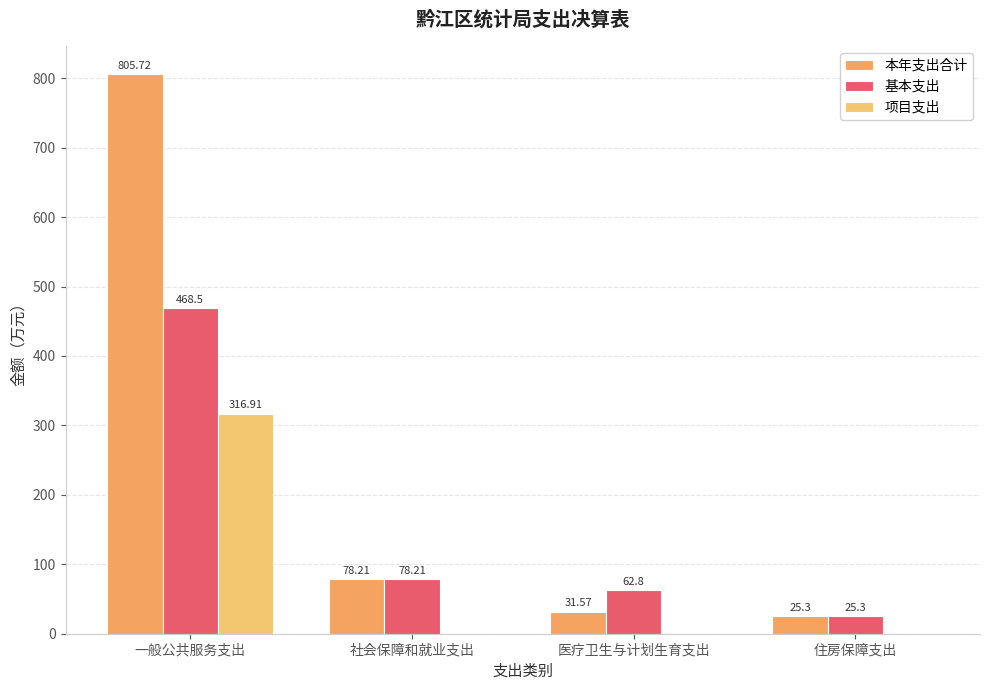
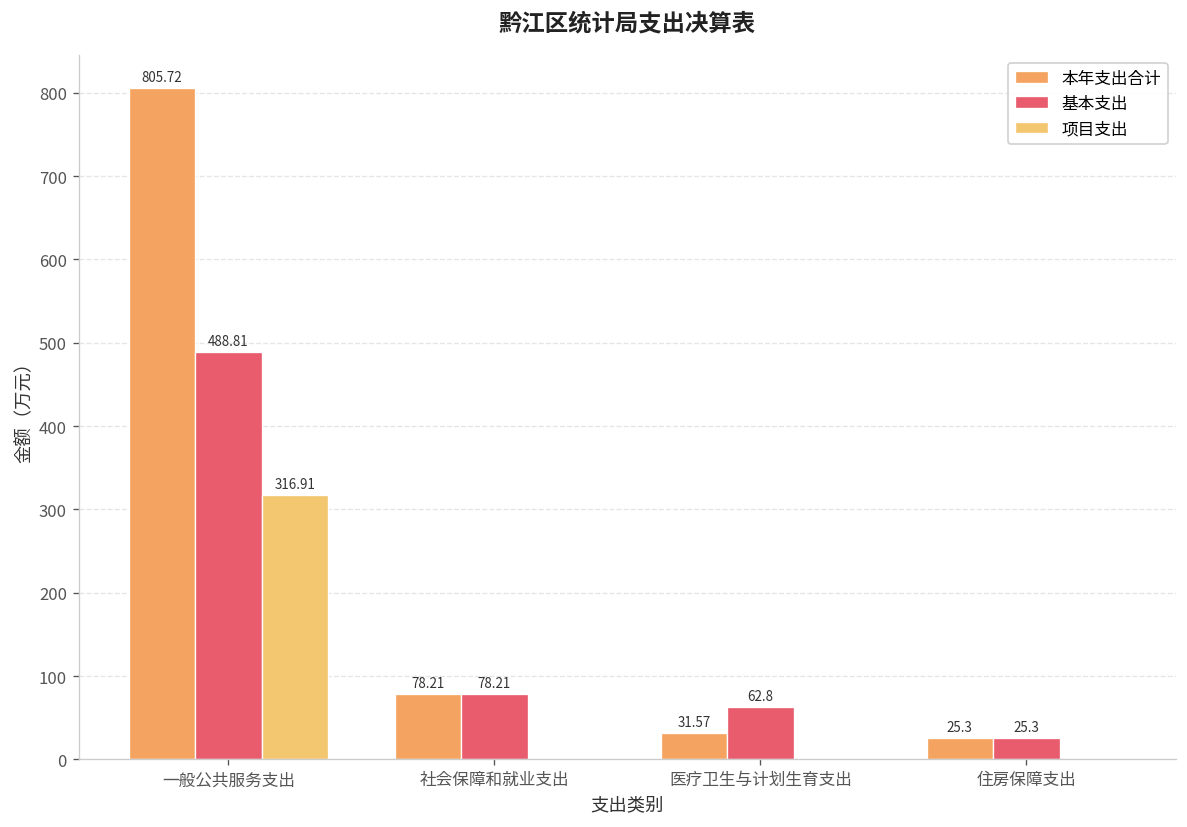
基本支出, 一般公共服务支出: 468.5 -> 488.81
